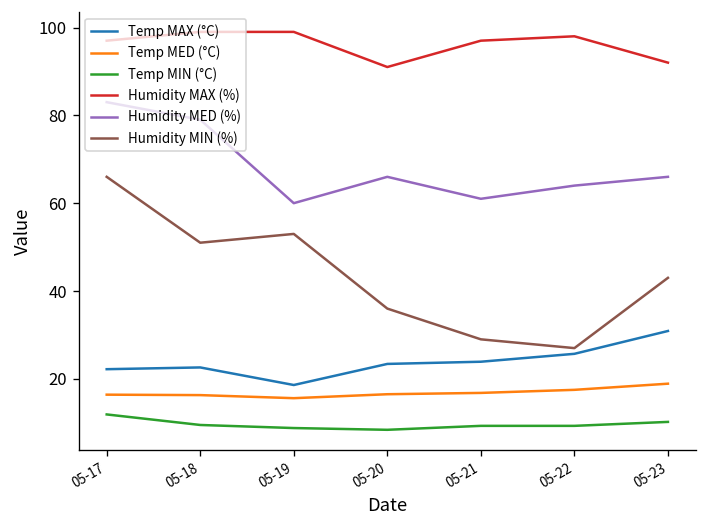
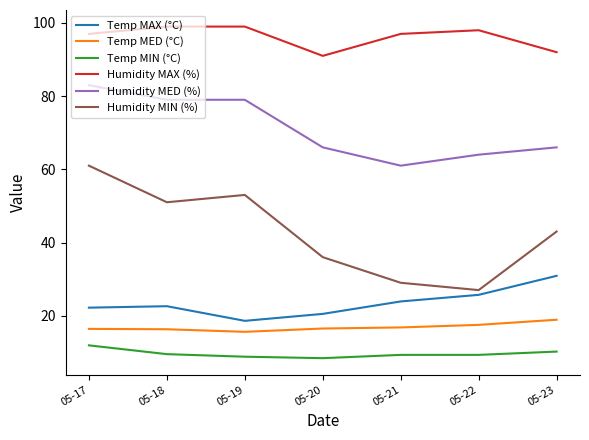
Humidity MIN (%), 05-17: 66 -> 61
Humidity MED (%), 05-19: 60 -> 79
Temp MAX (°C), 05-20: 23 -> 21
